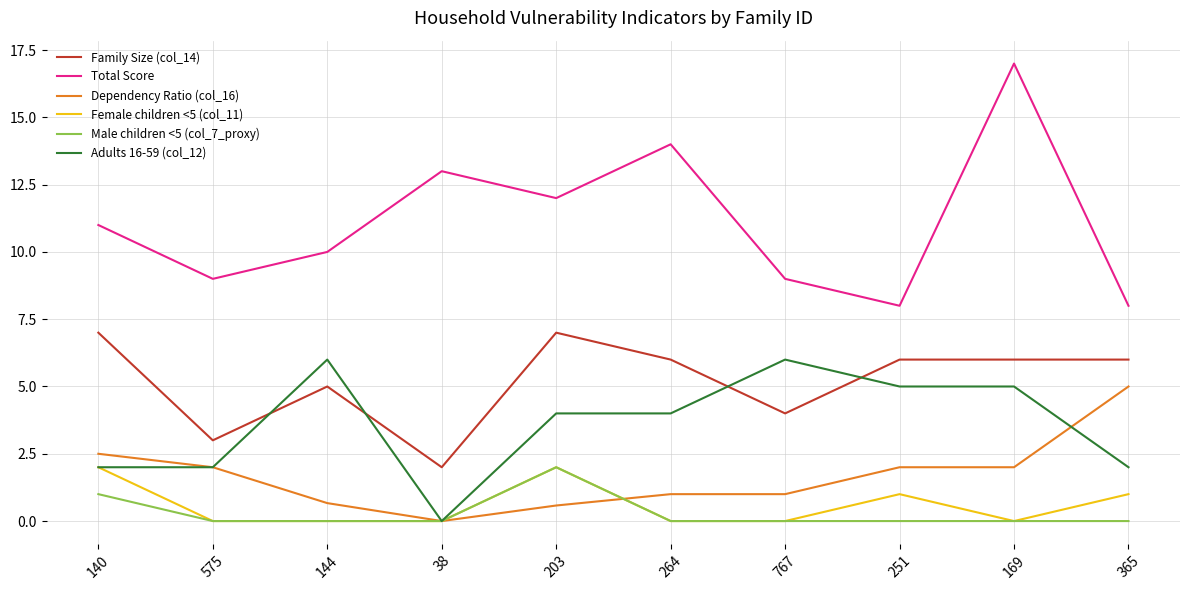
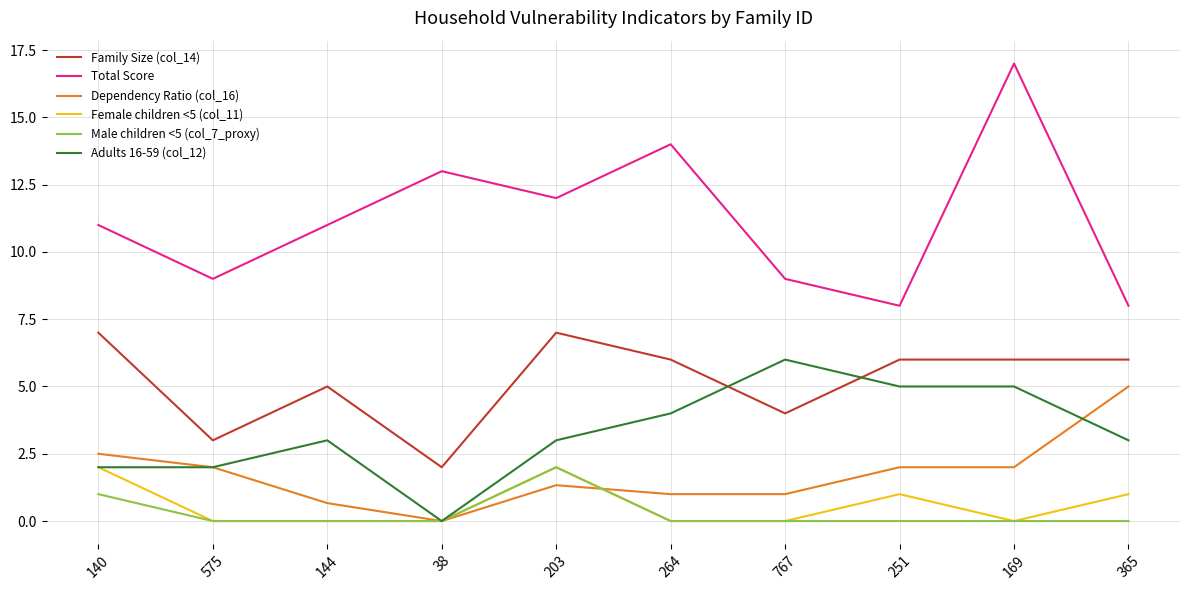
Total Score, 144: 10 -> 11
Adults 16-59 (col_12), 144: 6 -> 3
Dependency Ratio (col_16), 203: 0.6 -> 1.3
Adults 16-59 (col_12), 203: 4 -> 3
Adults 16-59 (col_12), 365: 2 -> 3
